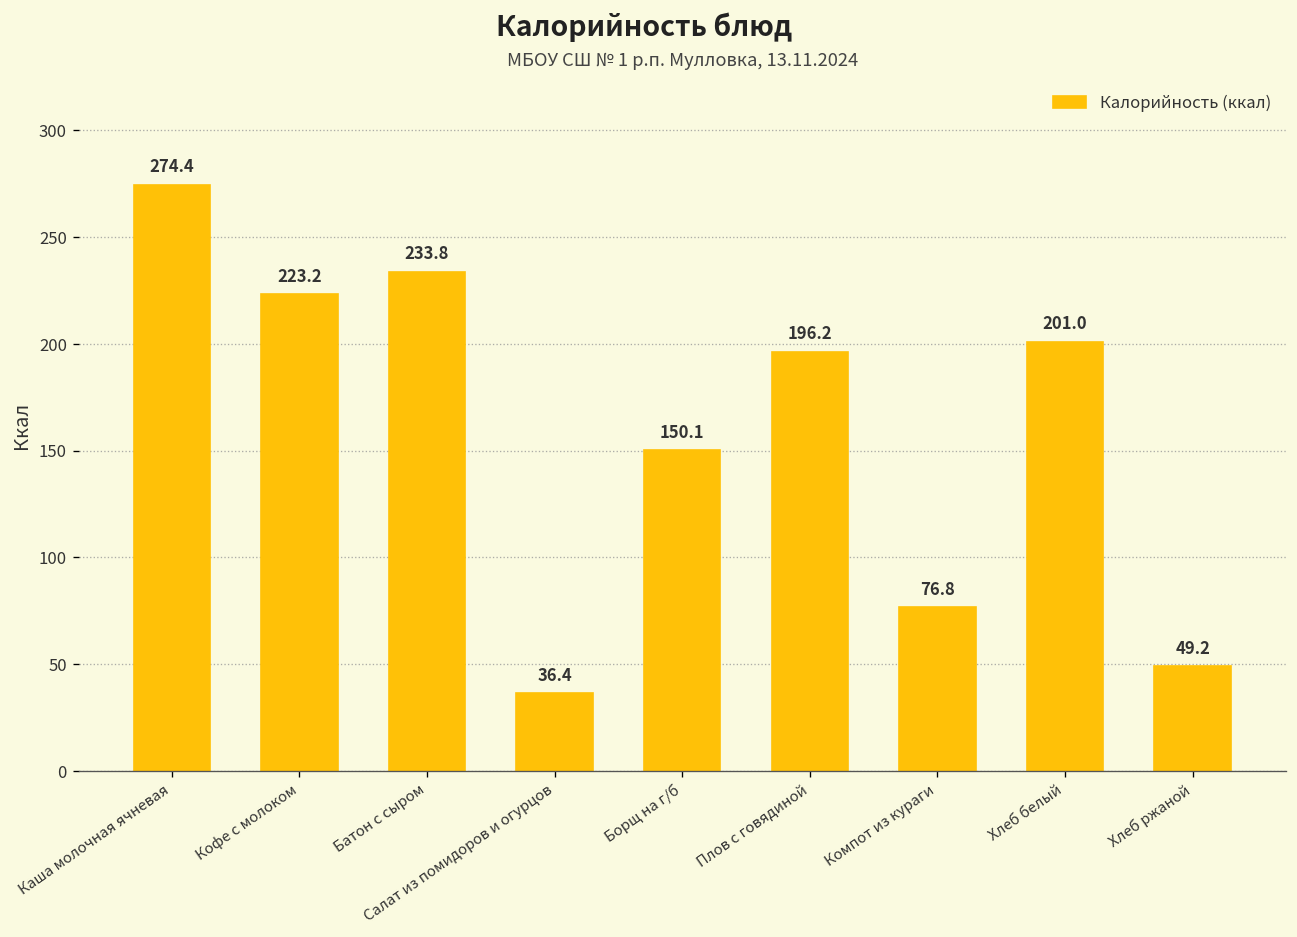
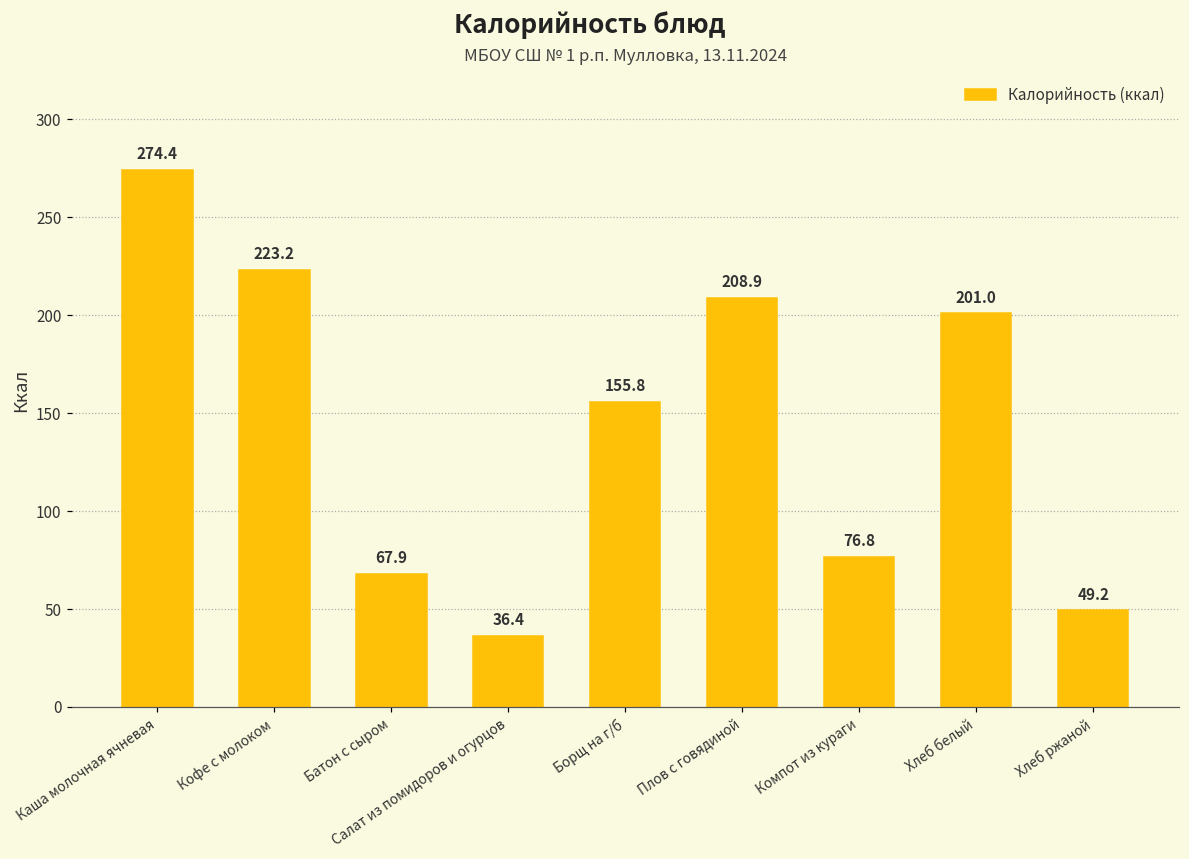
Батон с сыром: 233.8 -> 67.9
Борщ на г/б: 150.1 -> 155.8
Плов с говядиной: 196.2 -> 208.9
